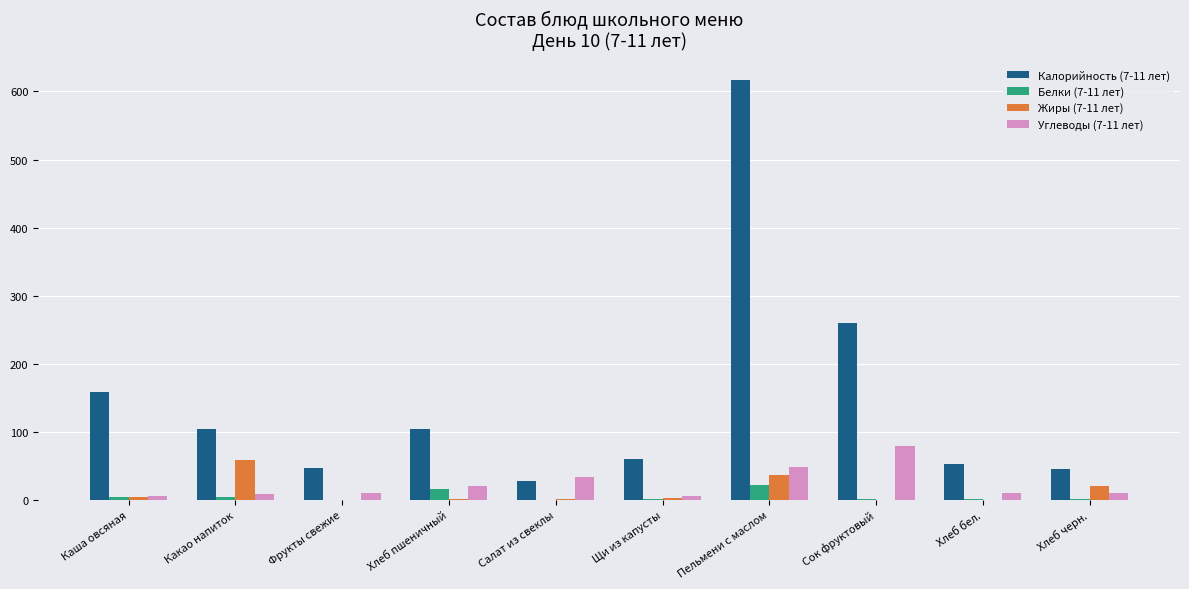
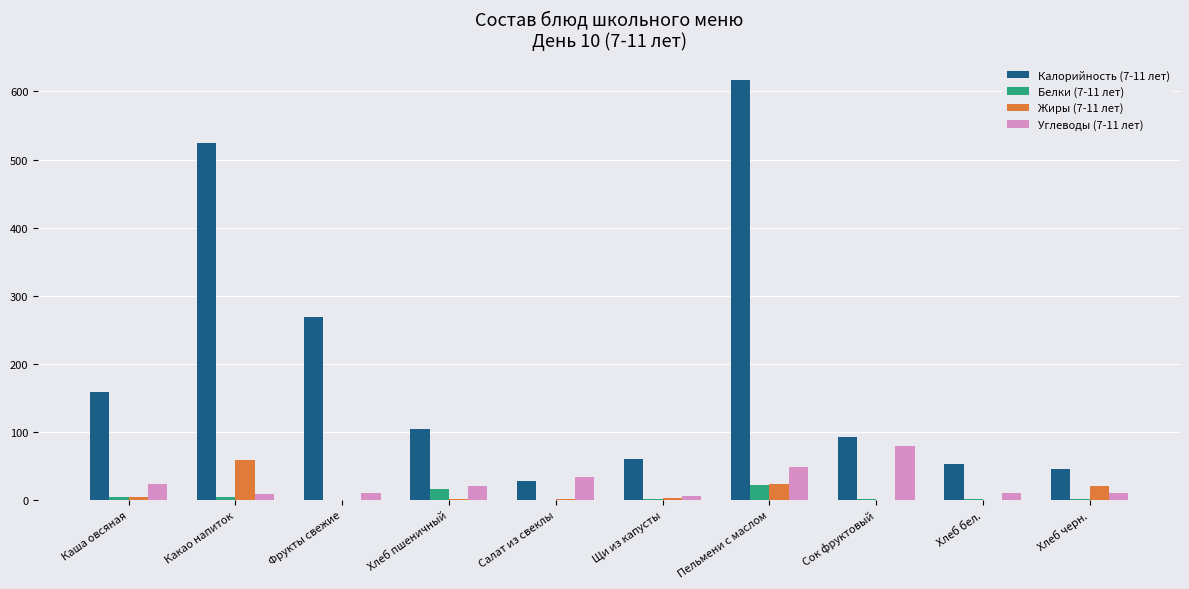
Углеводы (7-11 лет), Каша овсяная: 10 -> 20
Калорийность (7-11 лет), Какао напиток: 100 -> 520
Калорийность (7-11 лет), Фрукты свежие: 50 -> 270
Жиры (7-11 лет), Пельмени с маслом: 40 -> 20
Калорийность (7-11 лет), Сок фруктовый: 260 -> 90
